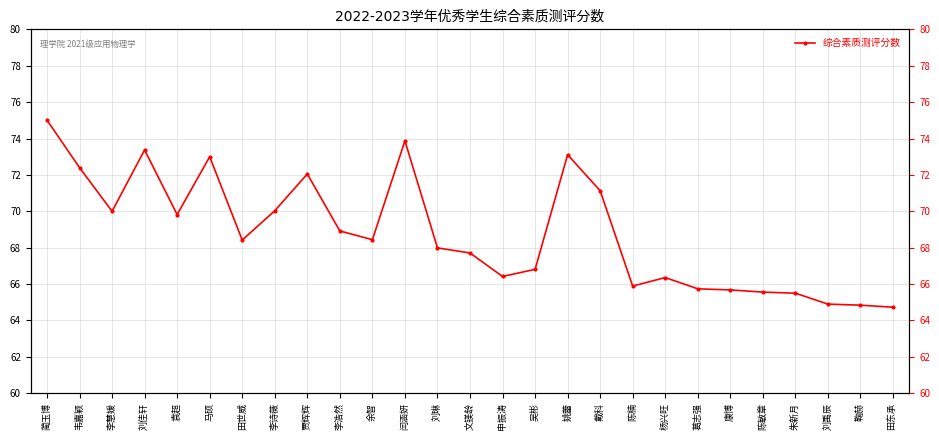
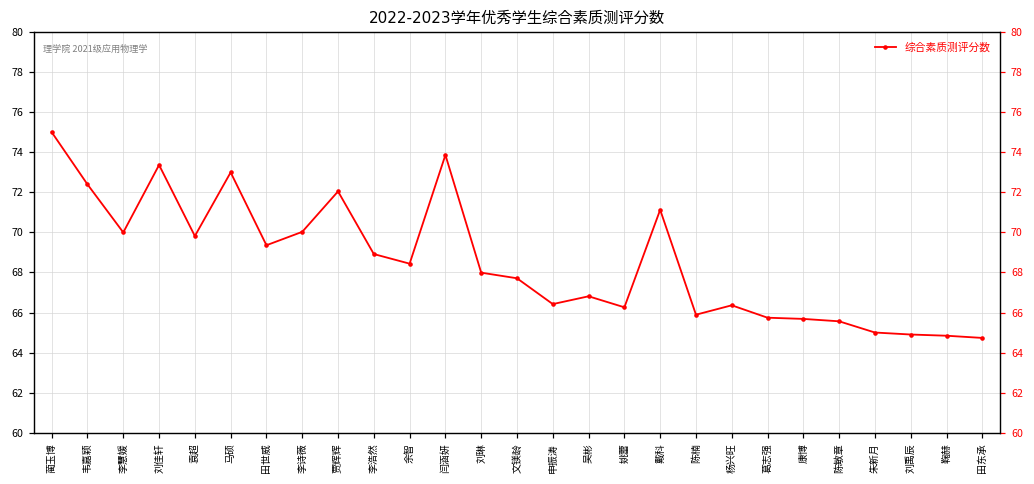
田世威: 68.4 -> 69.4
姚蕾: 73.1 -> 66.3
朱新月: 65.5 -> 65.0
